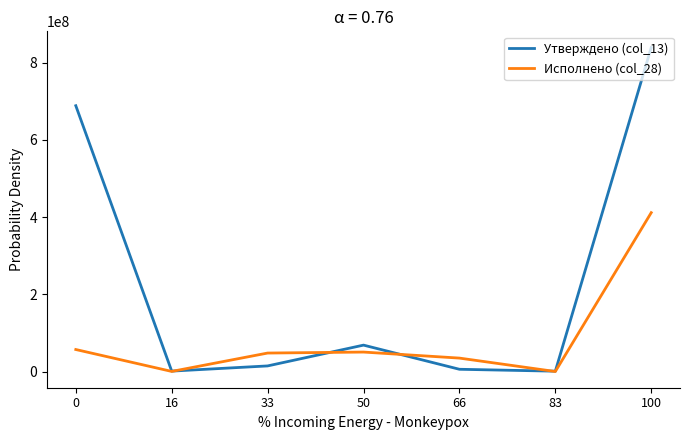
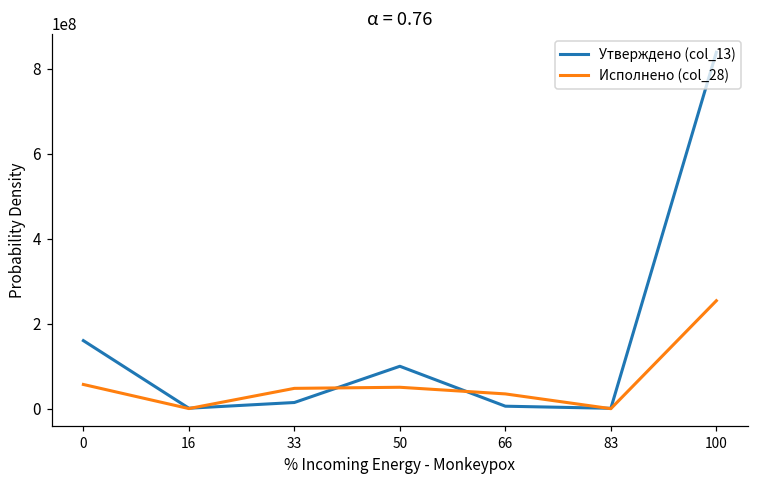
Утверждено (col_13), 0: 690000000 -> 160000000
Утверждено (col_13), 50: 70000000 -> 100000000
Исполнено (col_28), 100: 410000000 -> 250000000
